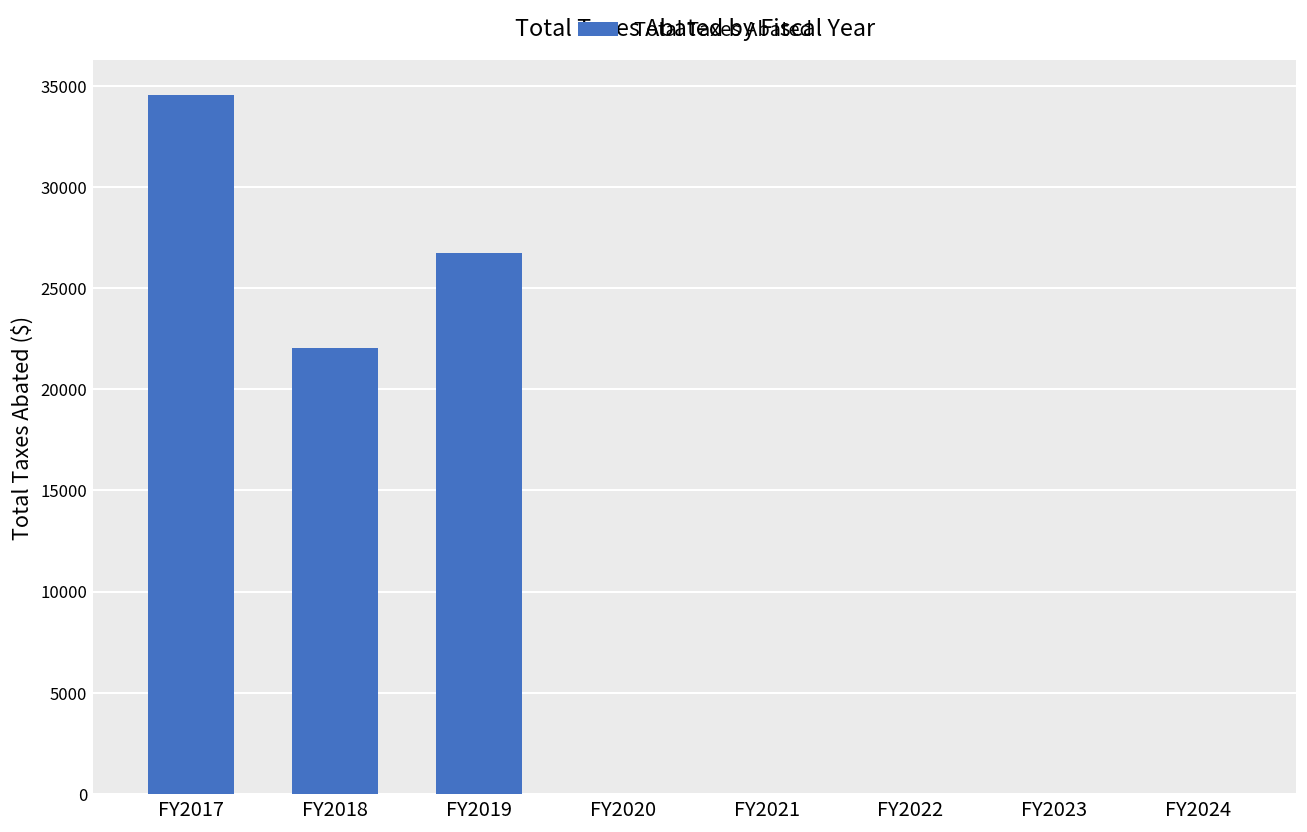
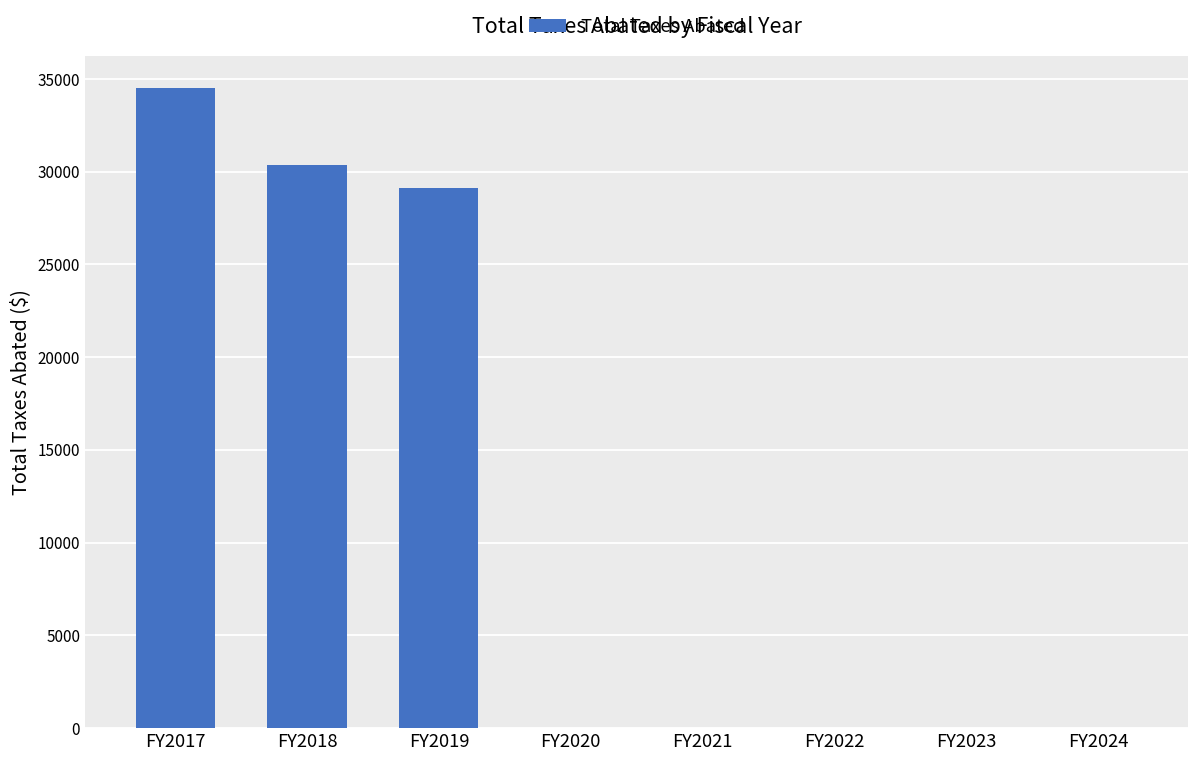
FY2018: 22100 -> 30400
FY2019: 26700 -> 29100
